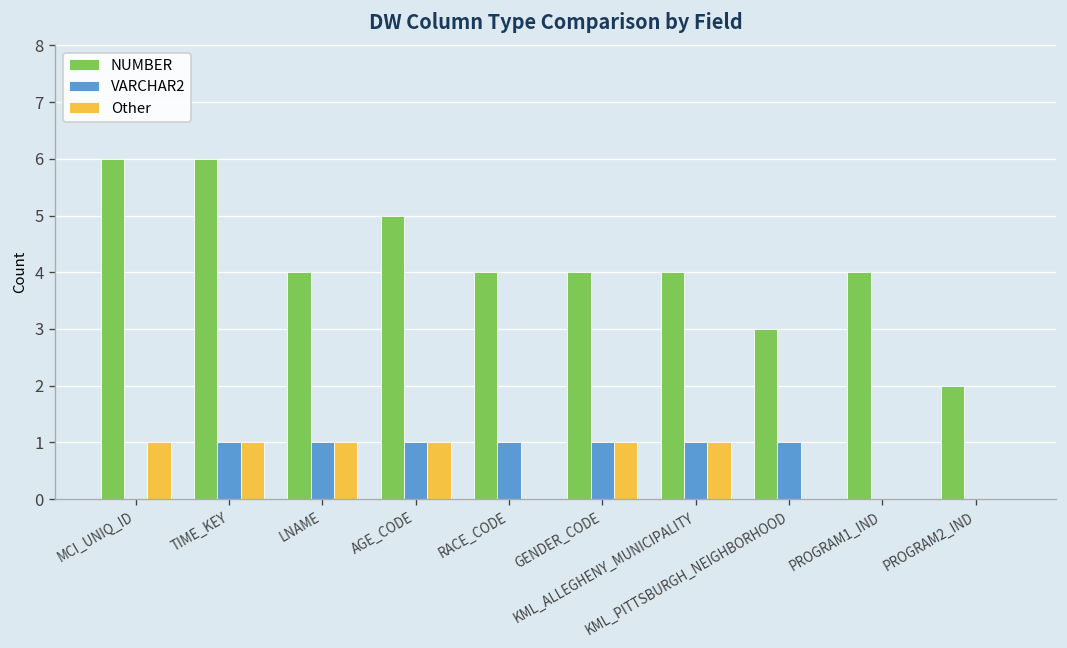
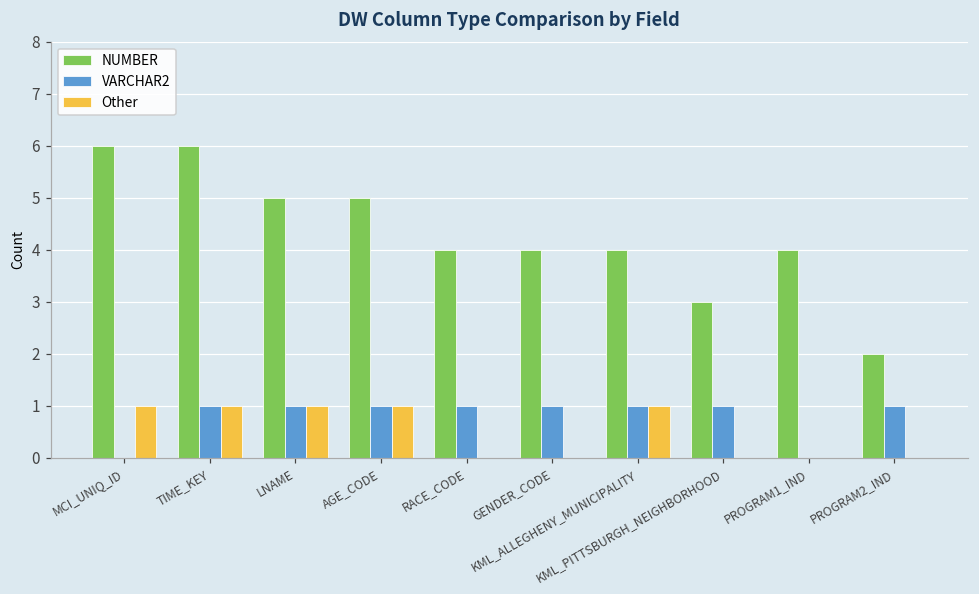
NUMBER, LNAME: 4 -> 5
Other, GENDER_CODE: 1 -> 0
VARCHAR2, PROGRAM2_IND: 0 -> 1
